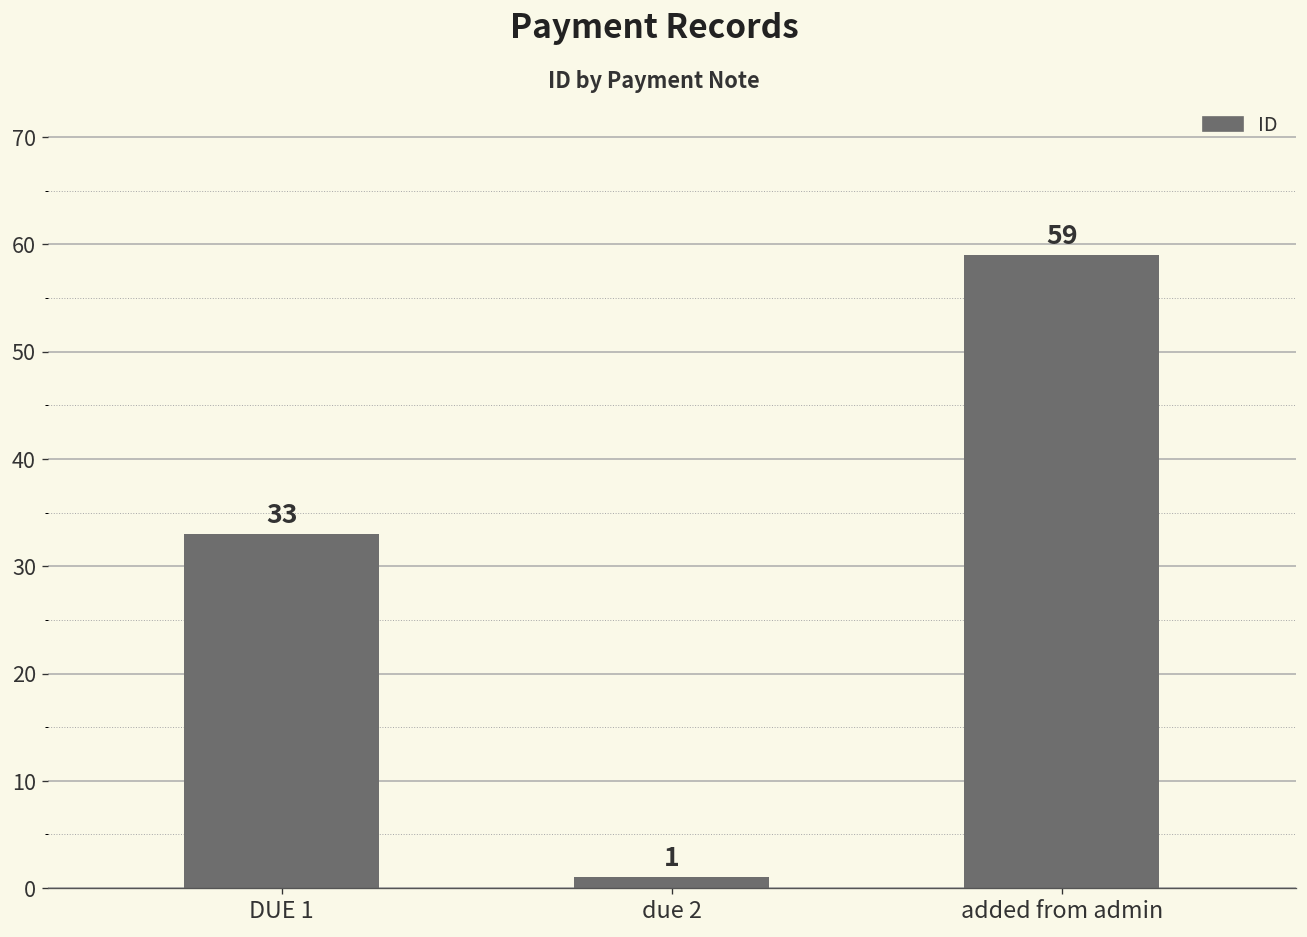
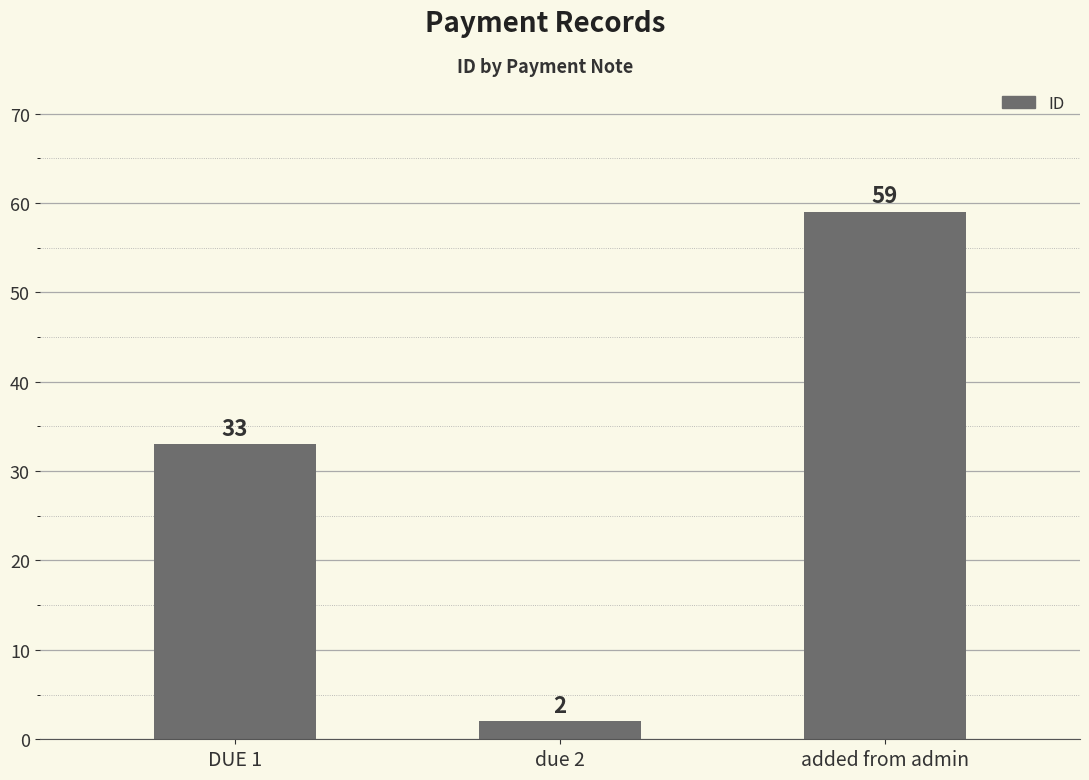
due 2: 1 -> 2
